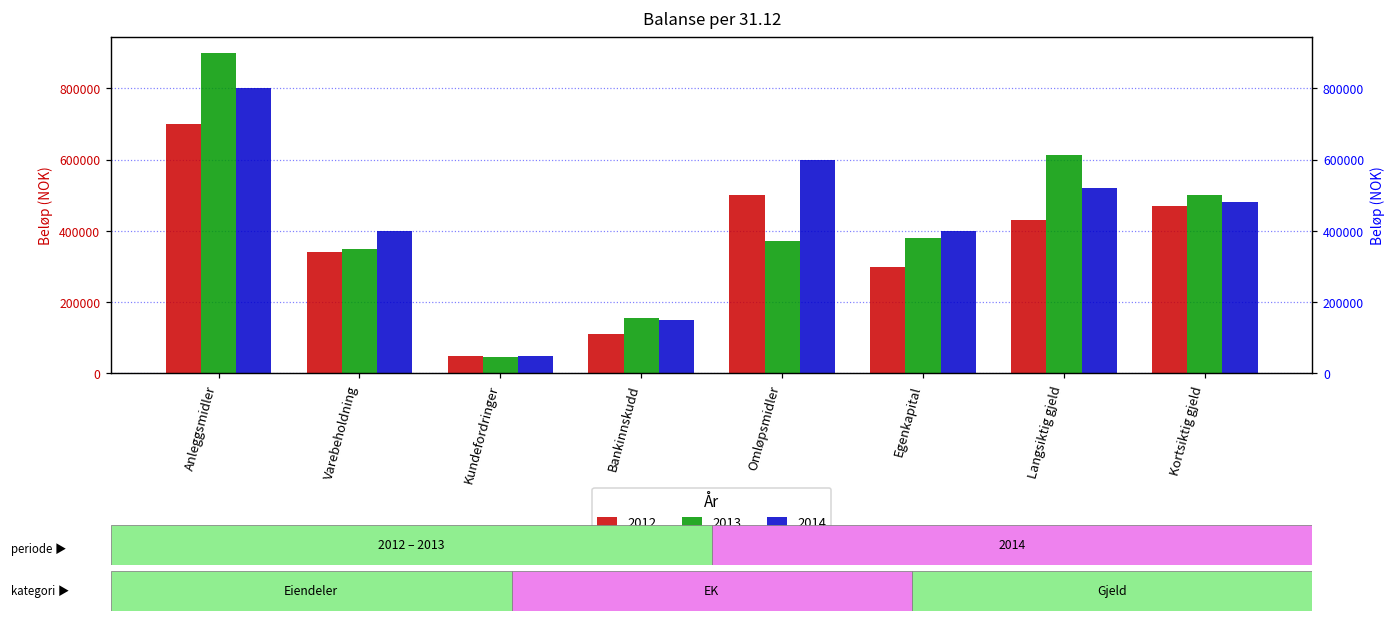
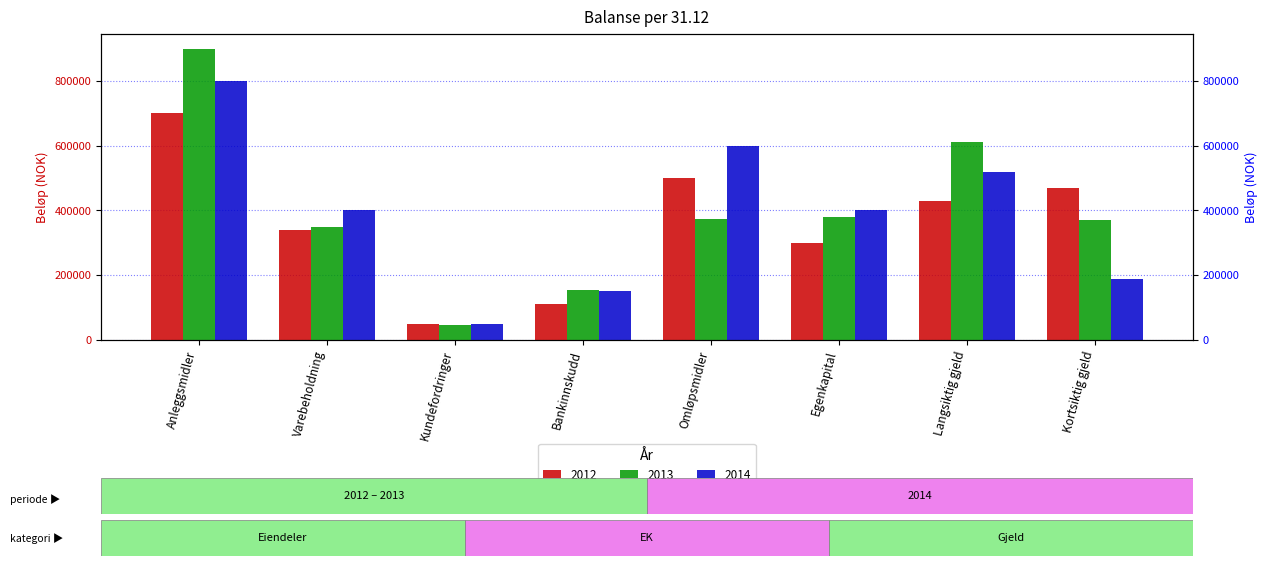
2013, Kortsiktig gjeld: 500000 -> 370000
2014, Kortsiktig gjeld: 480000 -> 190000
